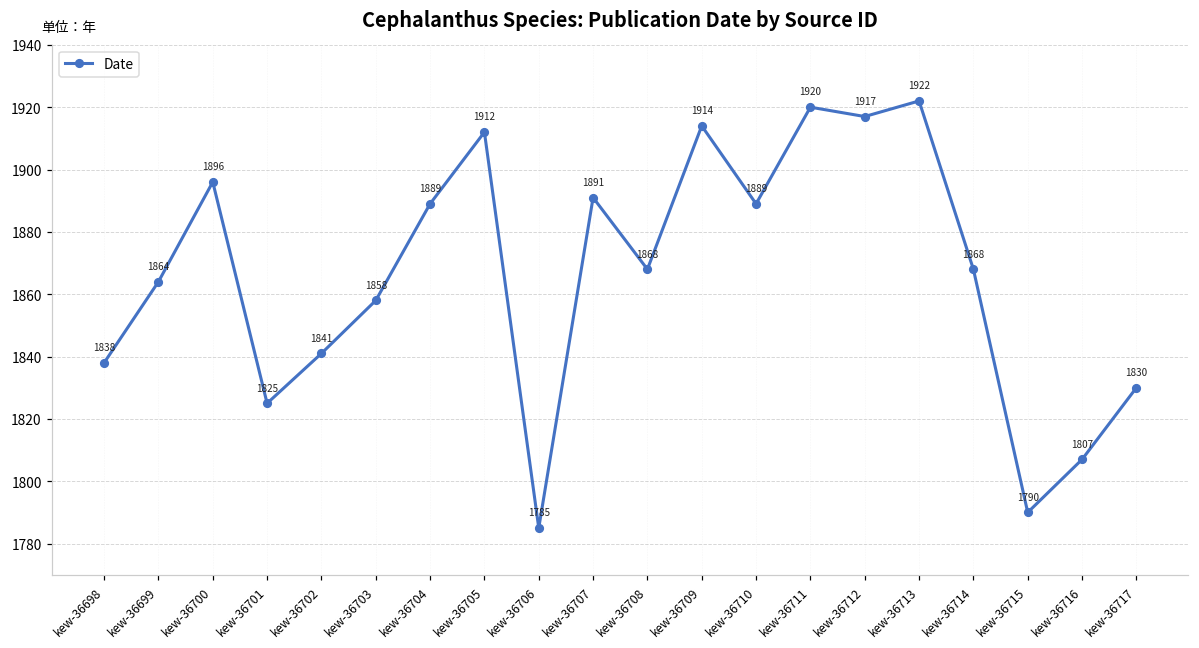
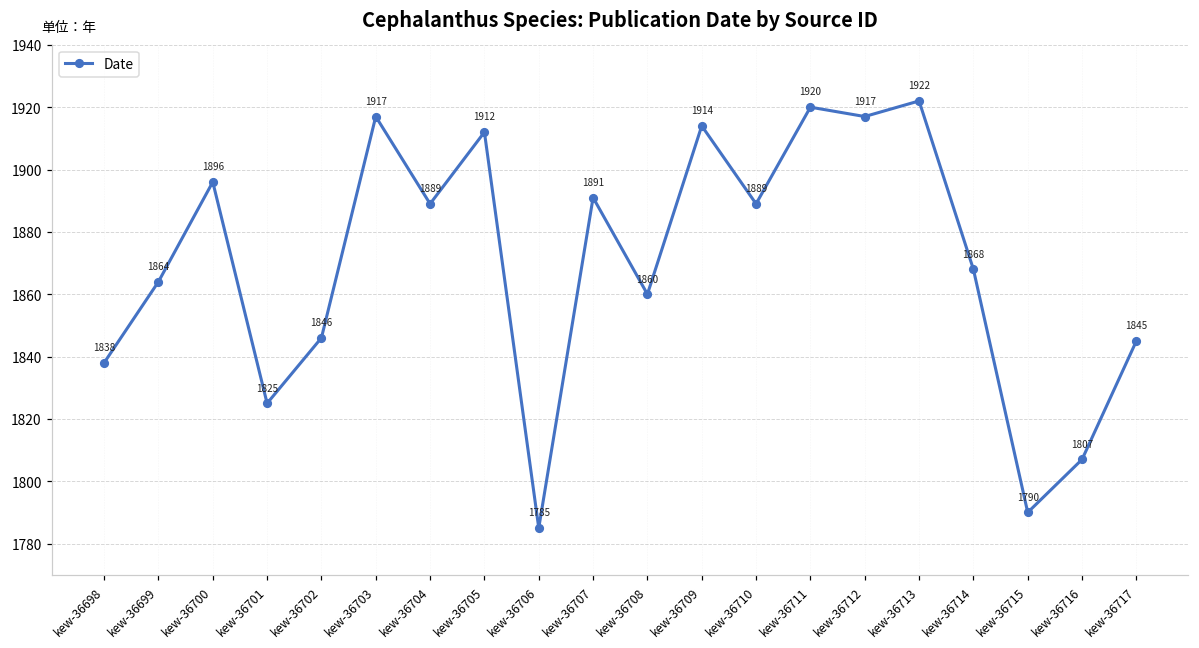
kew-36702: 1841 -> 1846
kew-36703: 1858 -> 1917
kew-36708: 1868 -> 1860
kew-36717: 1830 -> 1845
